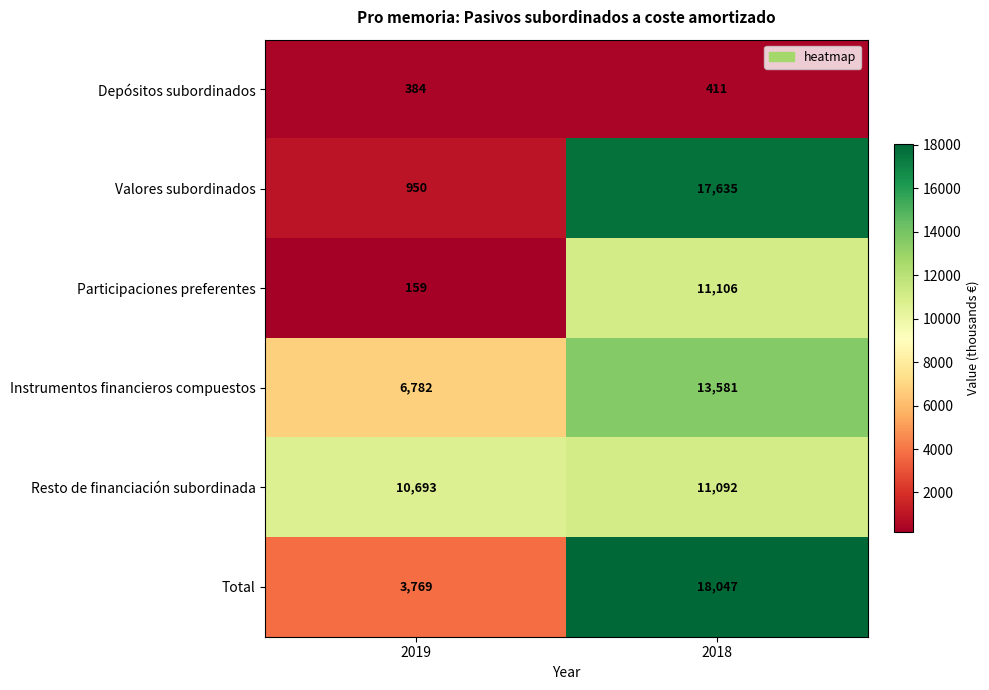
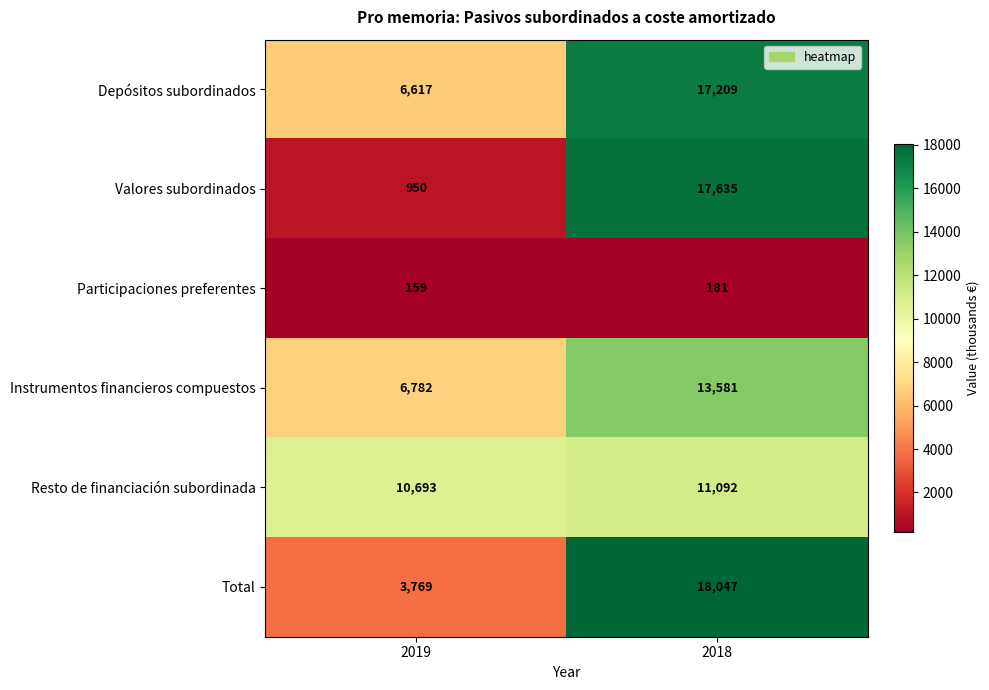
Depósitos subordinados, 2019: 384 -> 6,617
Depósitos subordinados, 2018: 411 -> 17,209
Participaciones preferentes, 2018: 11,106 -> 181
